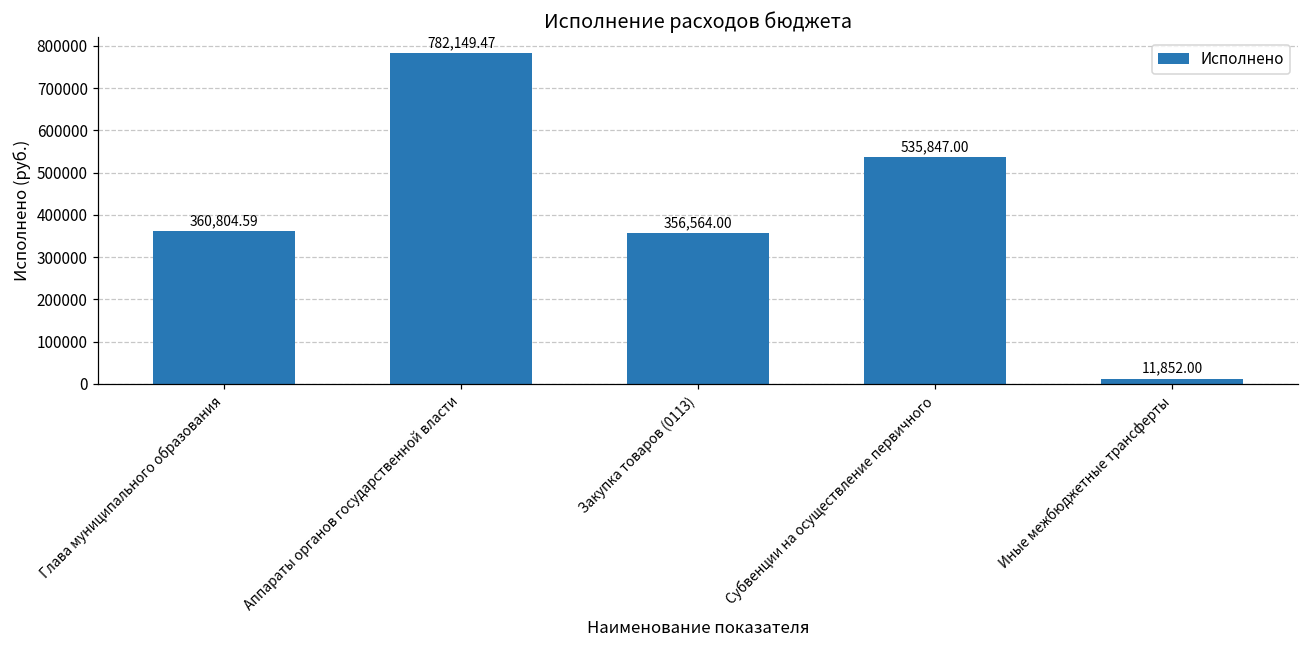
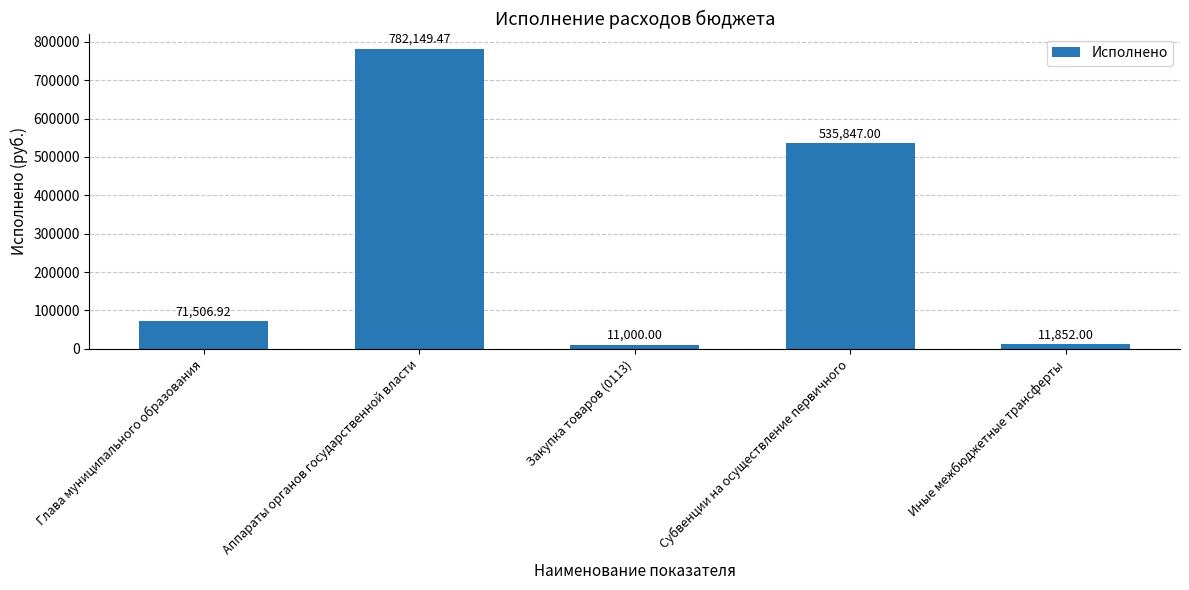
Глава муниципального образования: 360,804.59 -> 71,506.92
Закупка товаров (0113): 356,564.00 -> 11,000.00
